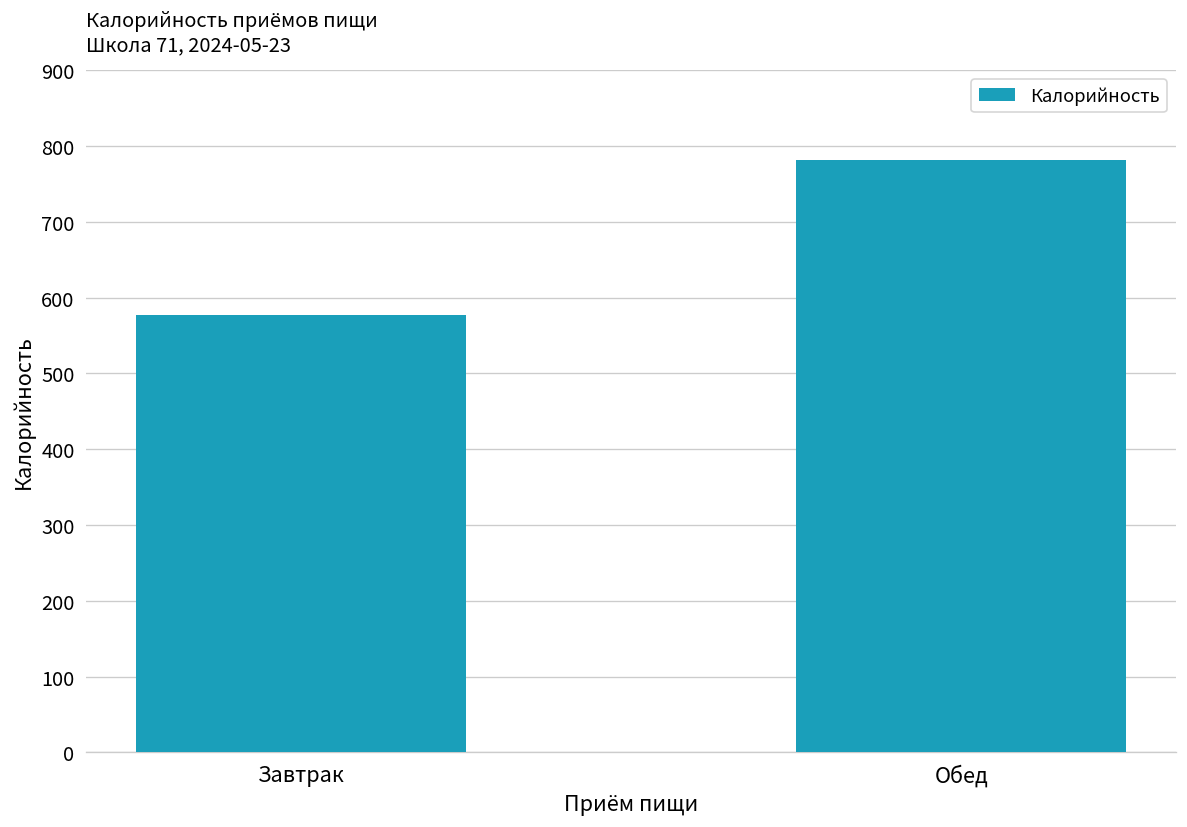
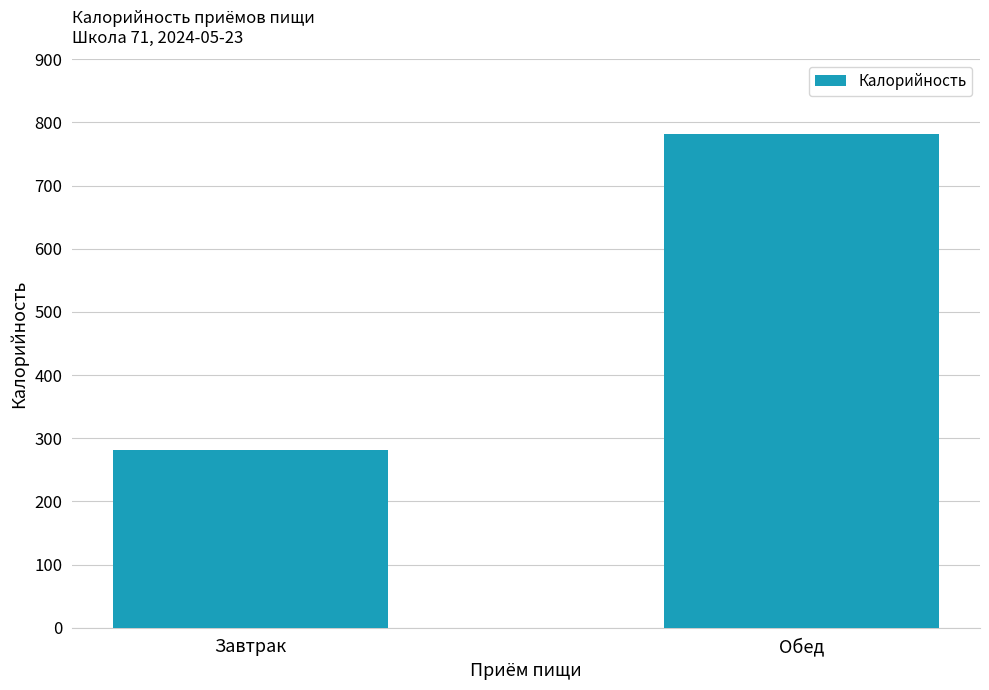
Завтрак: 580 -> 280
